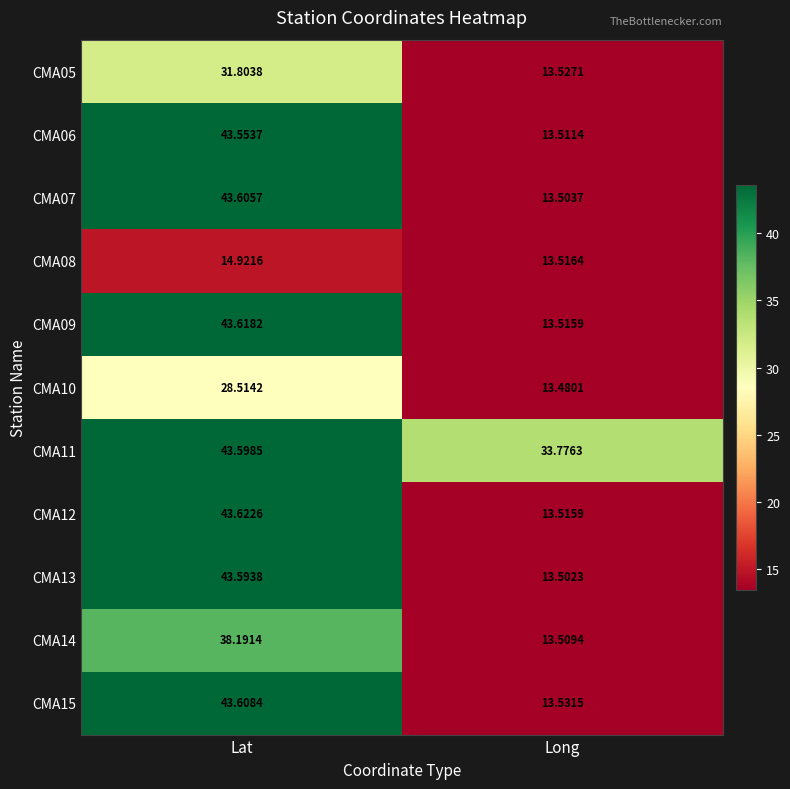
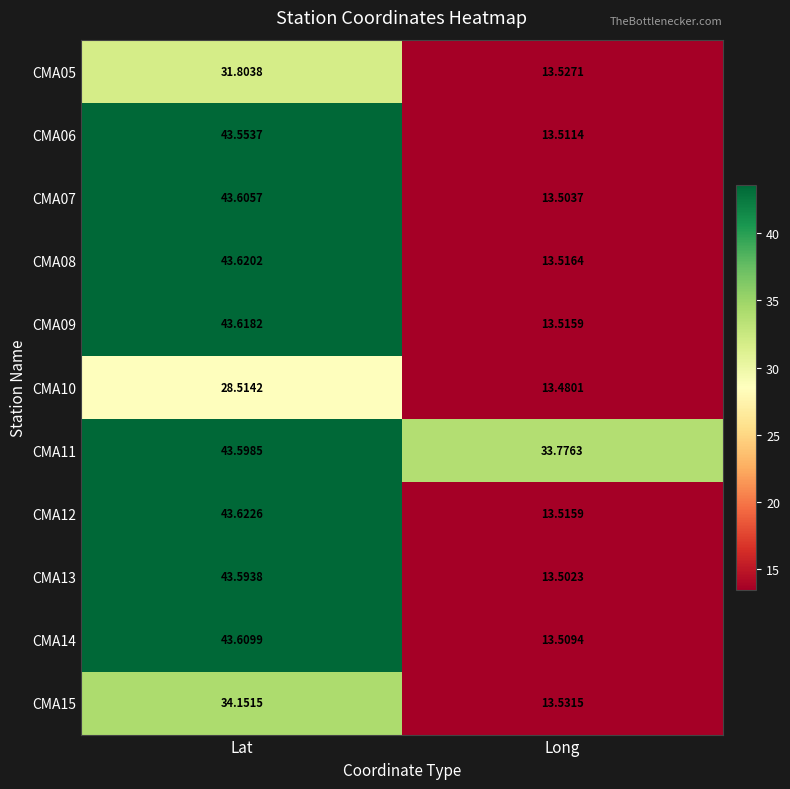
CMA08, Lat: 14.9216 -> 43.6202
CMA14, Lat: 38.1914 -> 43.6099
CMA15, Lat: 43.6084 -> 34.1515
